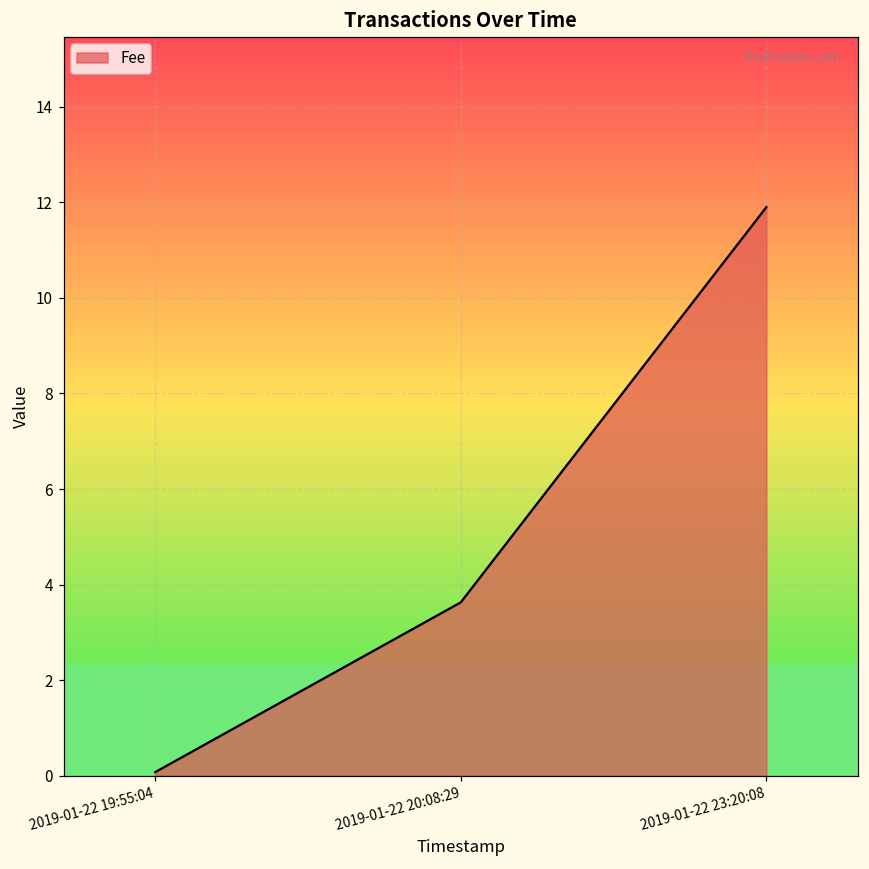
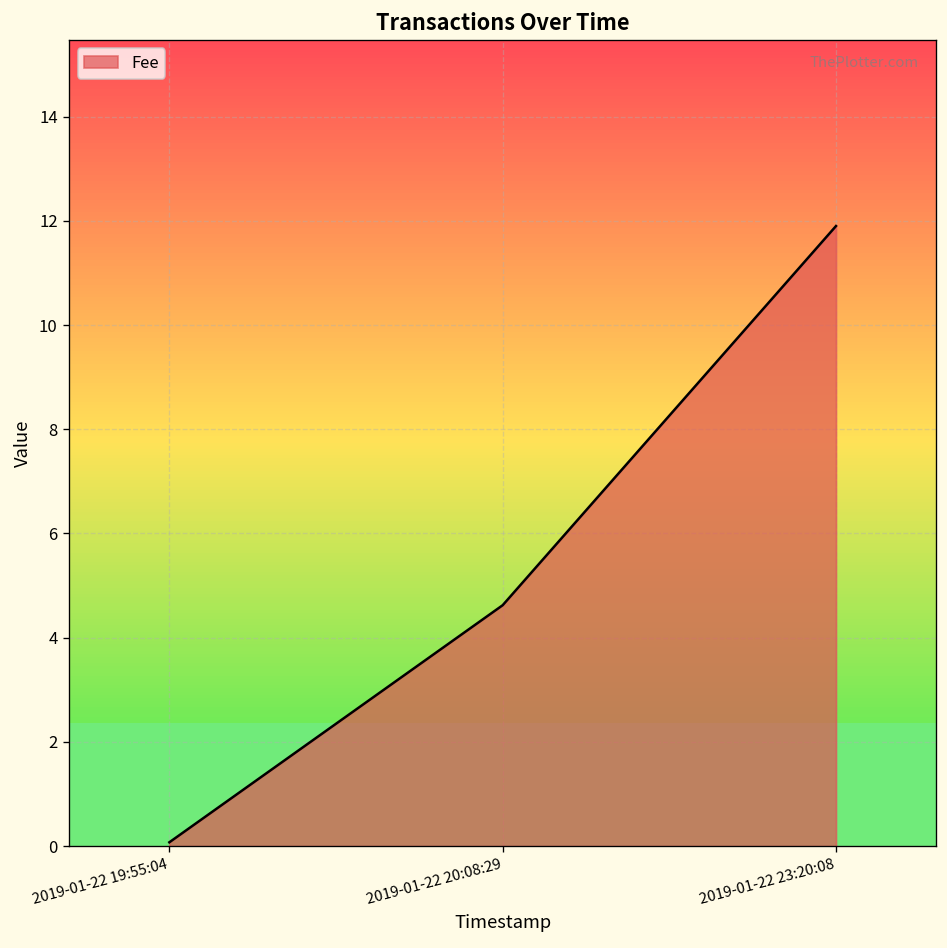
2019-01-22 20:08:29: 3.6 -> 4.6
